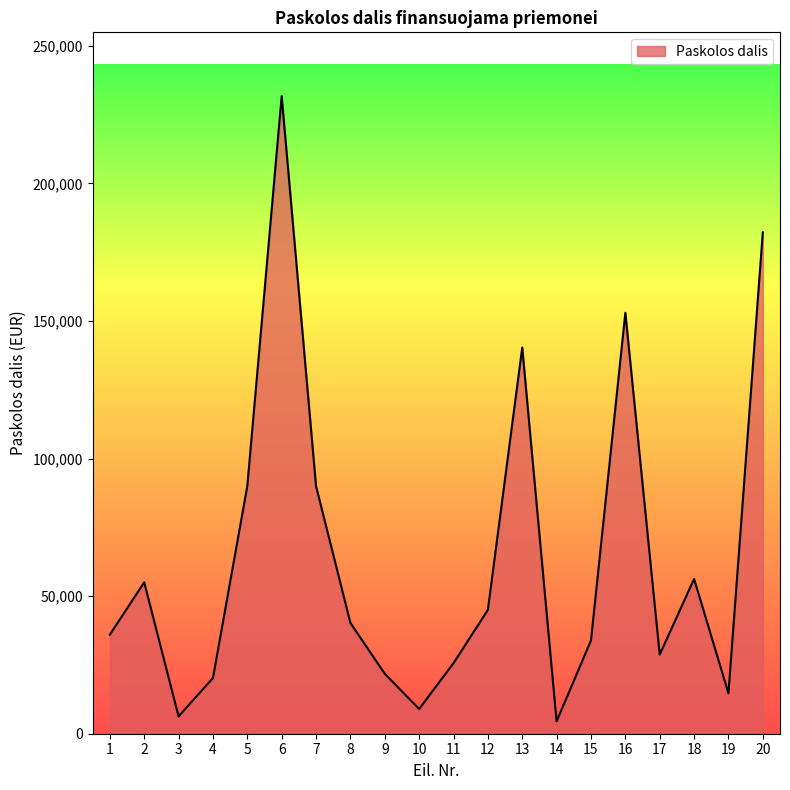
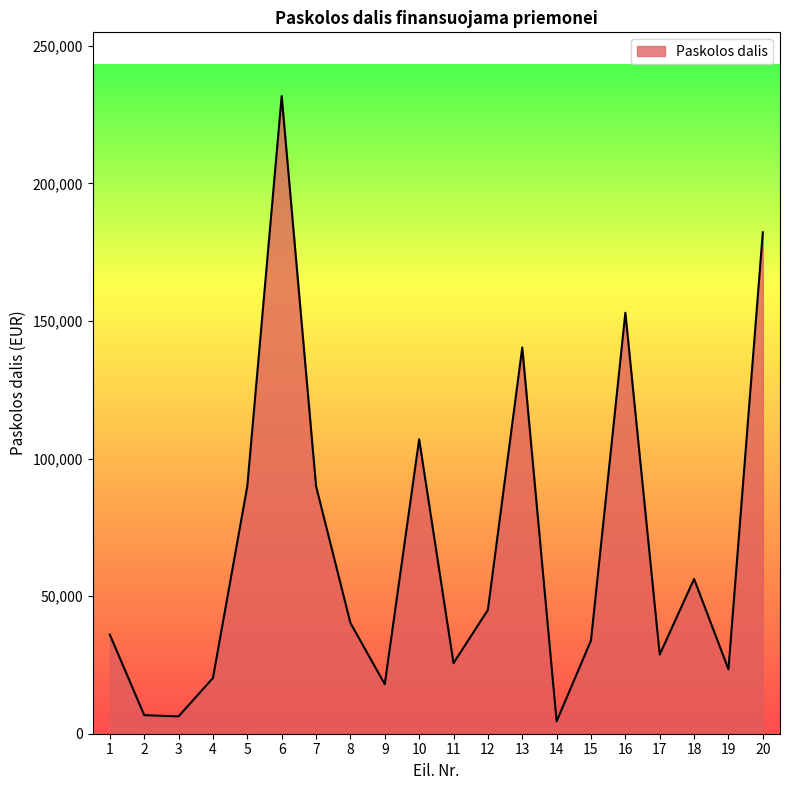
2: 55,000 -> 7,000
9: 22,000 -> 18,000
10: 9,000 -> 107,000
19: 15,000 -> 23,000
